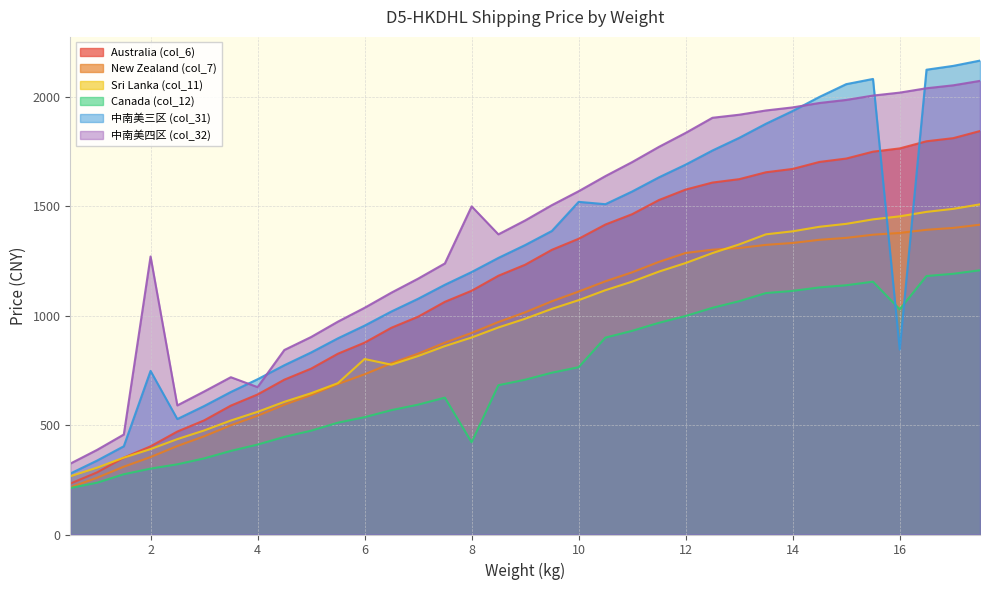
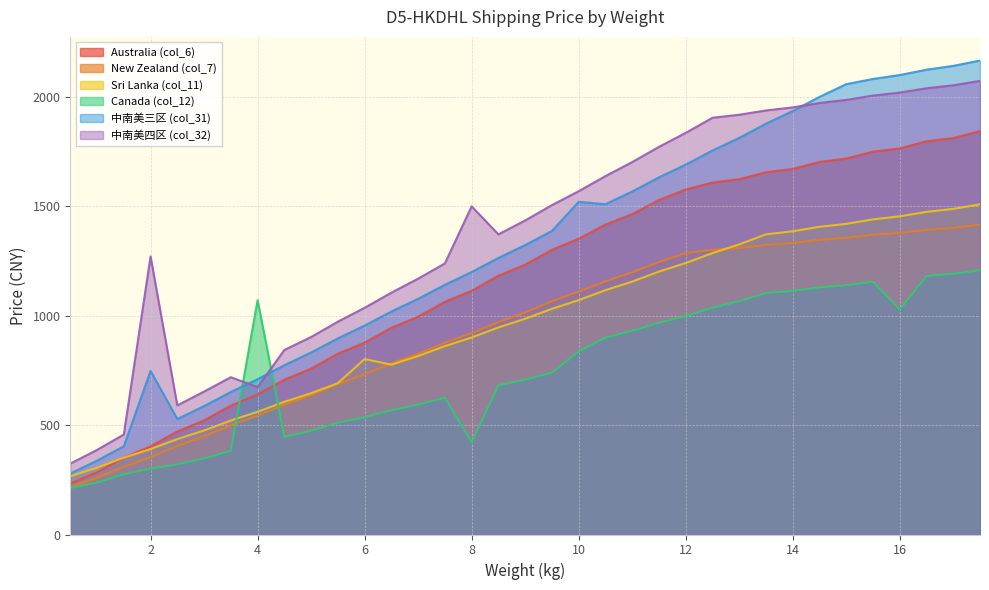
Canada (col_12), 4: 410 -> 1070
Canada (col_12), 10: 760 -> 840
中南美三区 (col_31), 16: 840 -> 2100
